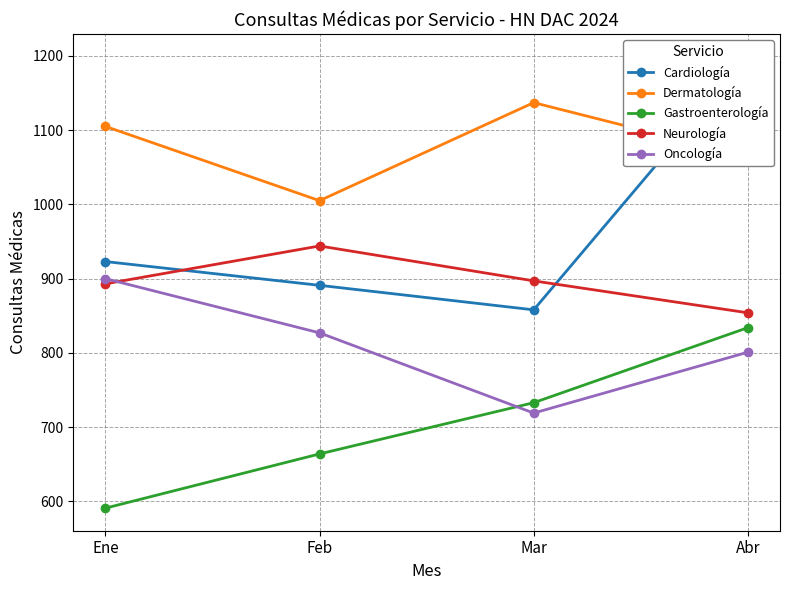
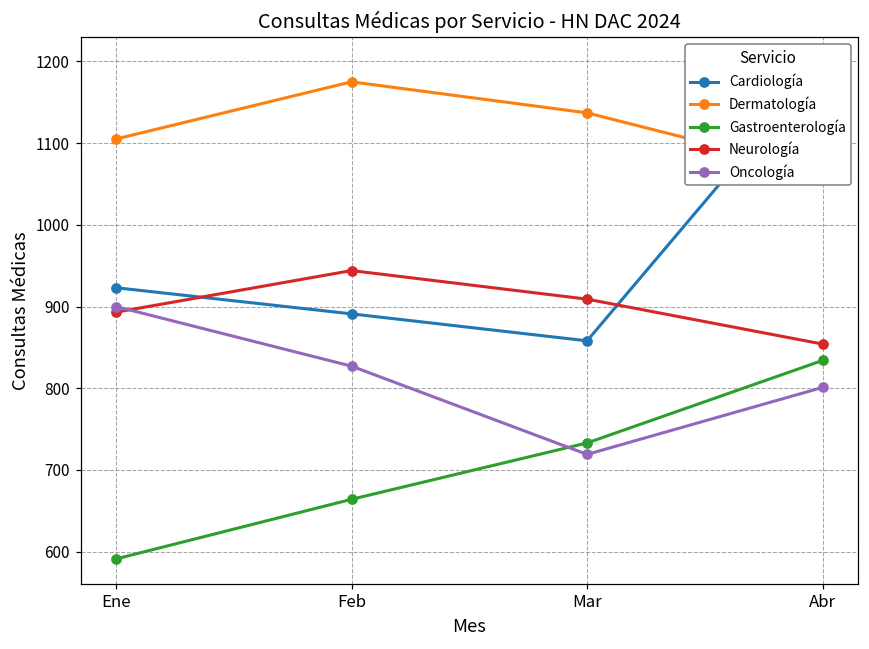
Dermatología, Feb: 1010 -> 1180
Neurología, Mar: 900 -> 910
